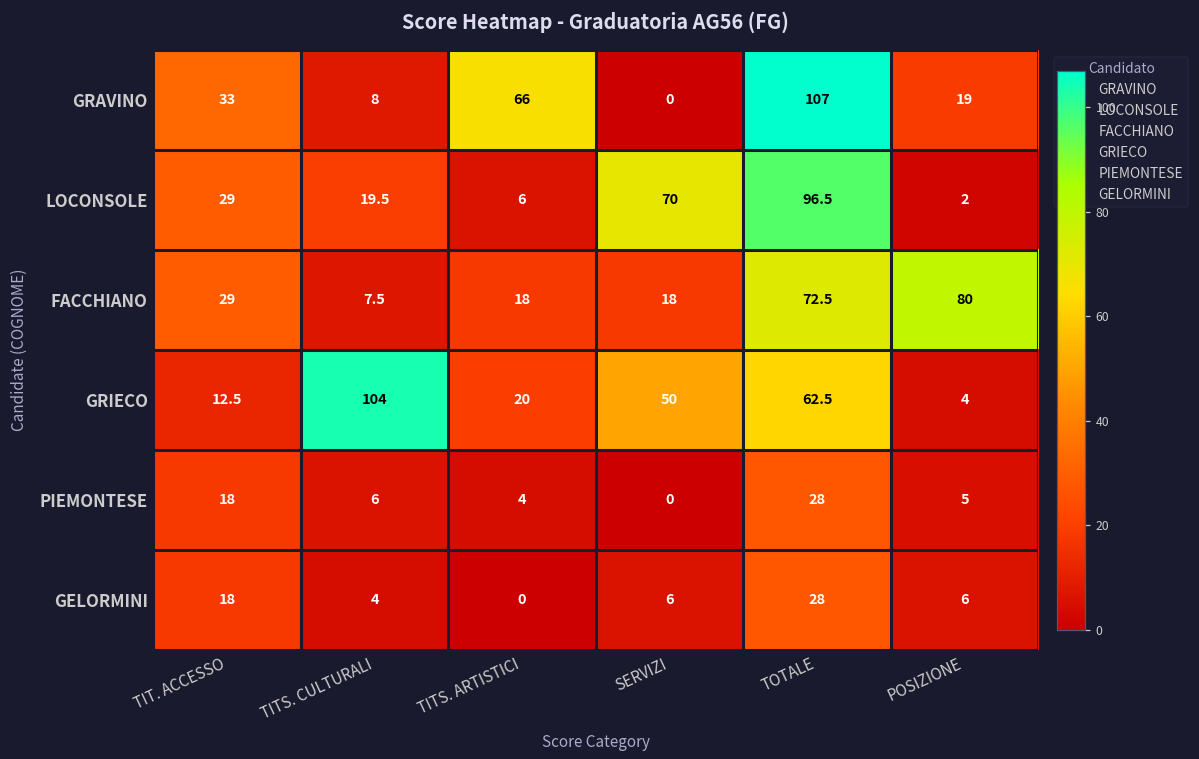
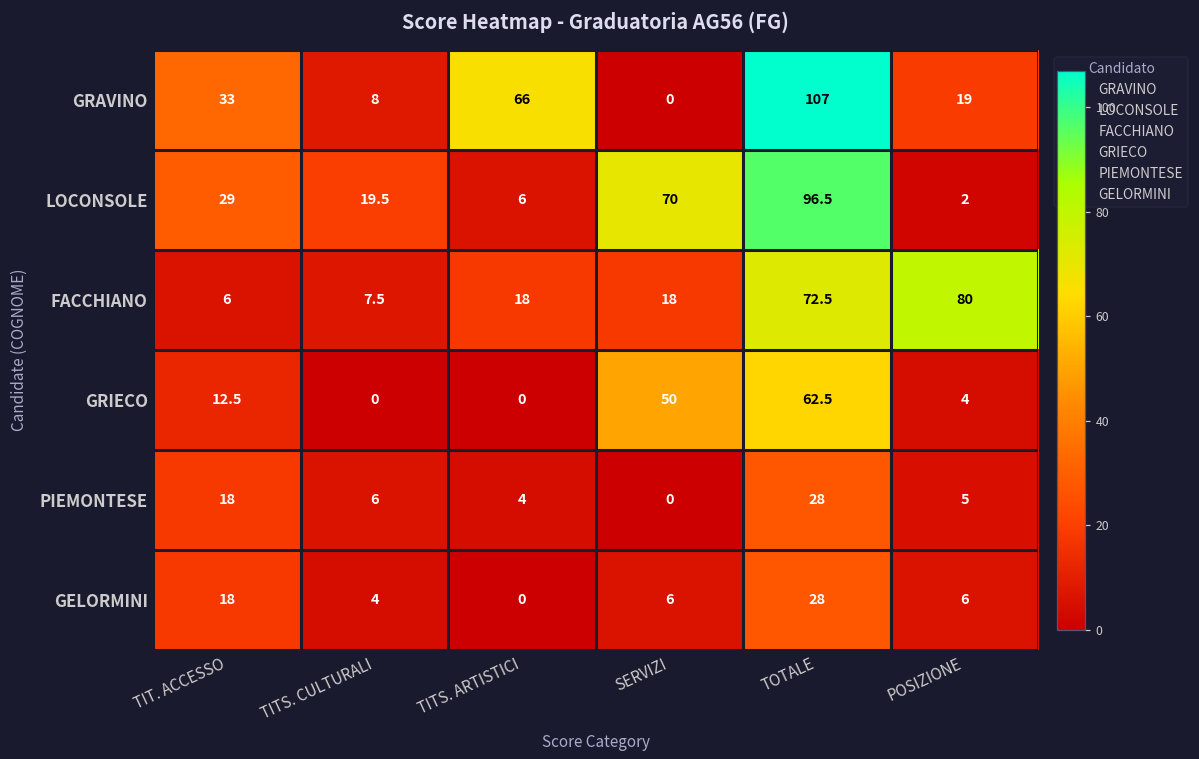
FACCHIANO, TIT. ACCESSO: 29 -> 6
GRIECO, TITS. CULTURALI: 104 -> 0
GRIECO, TITS. ARTISTICI: 20 -> 0
